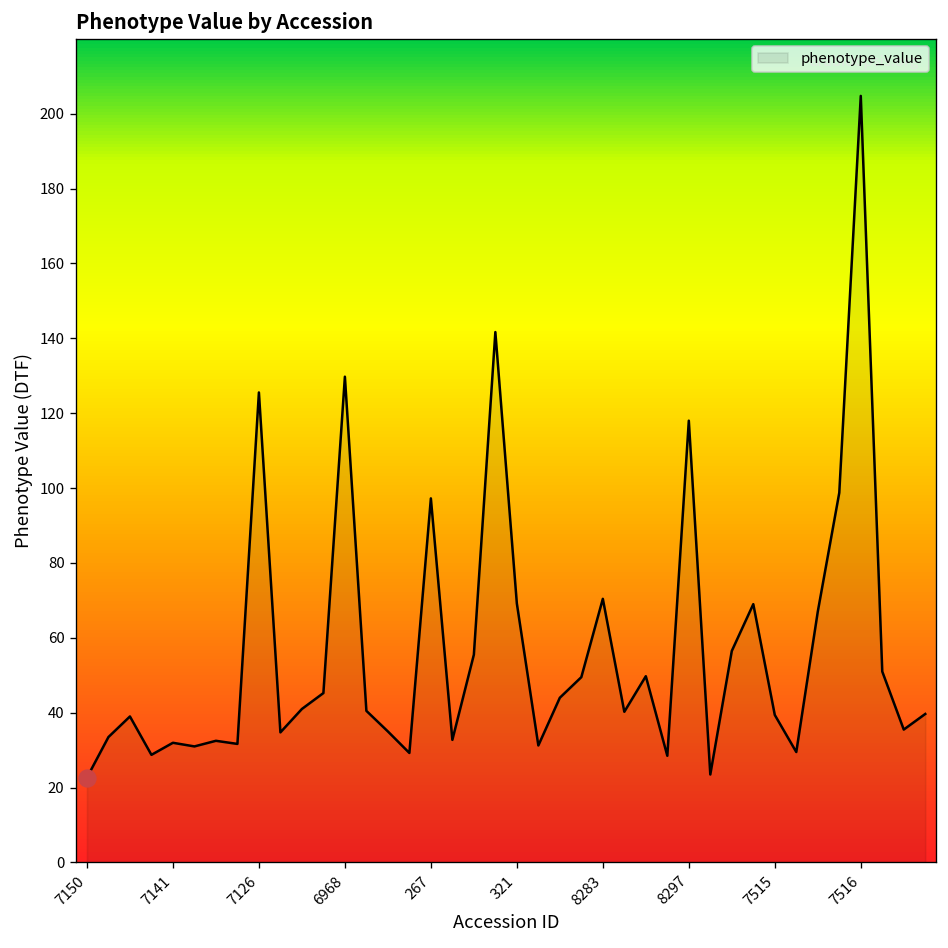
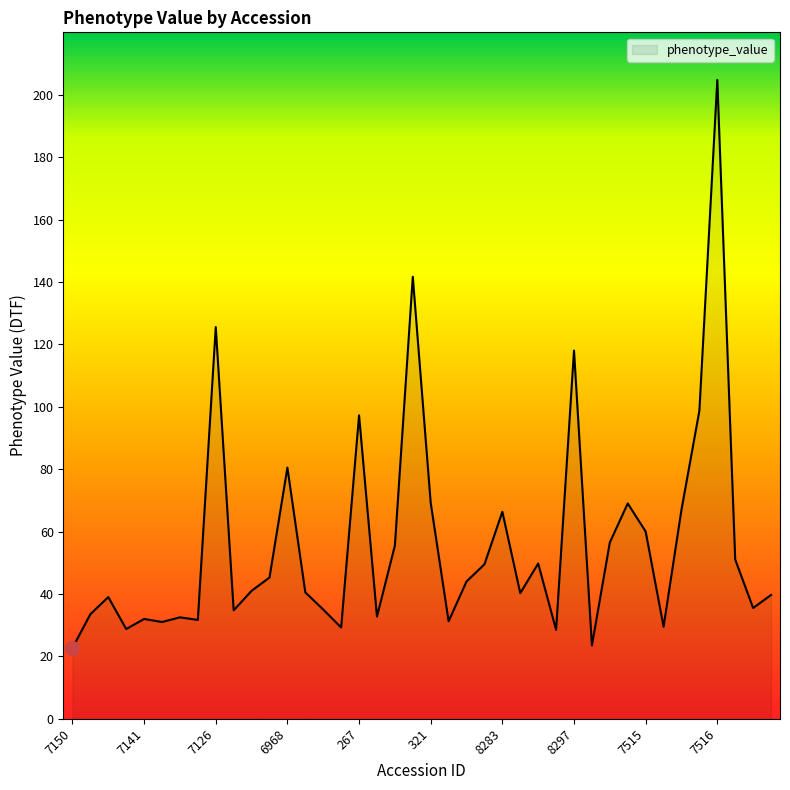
phenotype_value, 6968: 130 -> 80
phenotype_value, 8283: 70 -> 66
phenotype_value, 7515: 39 -> 60
